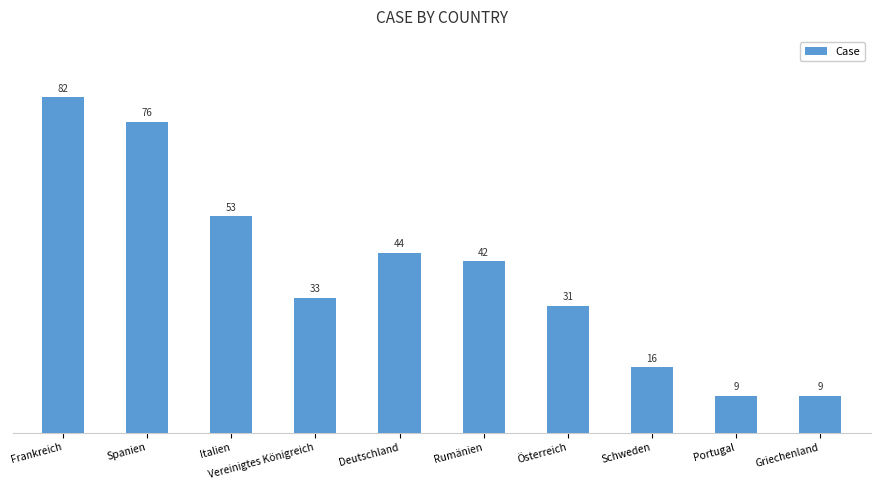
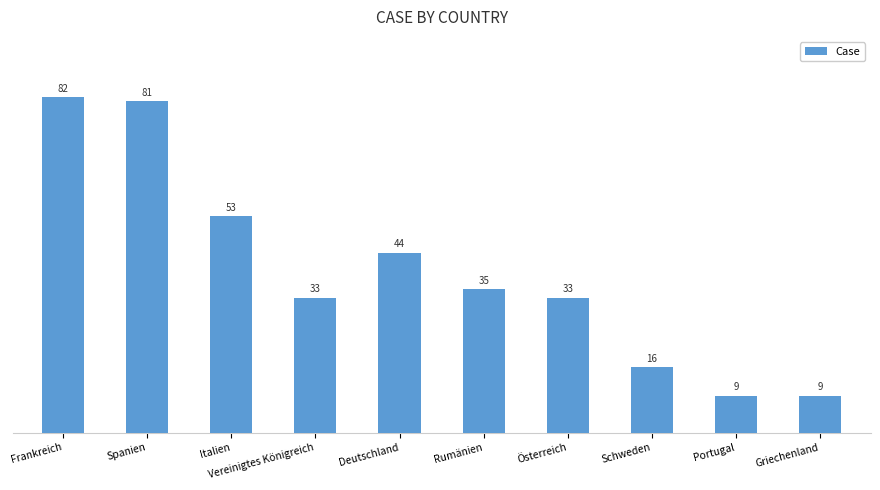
Spanien: 76 -> 81
Rumänien: 42 -> 35
Österreich: 31 -> 33
